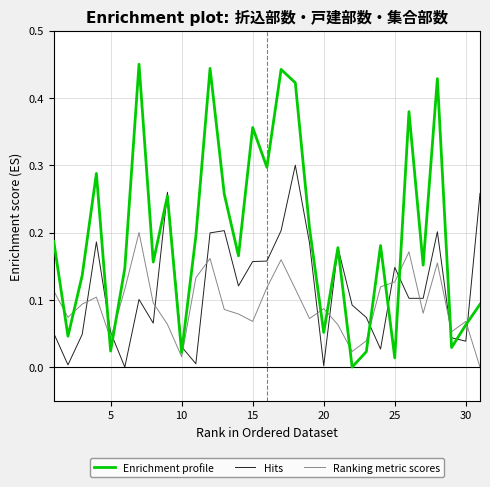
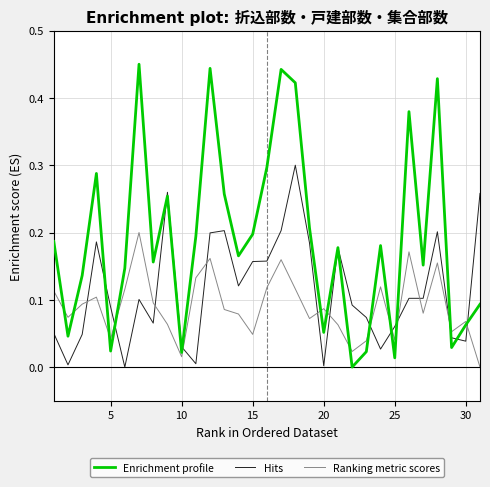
Hits, 5: 0.05 -> 0.09
Enrichment profile, 15: 0.36 -> 0.20
Ranking metric scores, 15: 0.07 -> 0.05
Hits, 25: 0.15 -> 0.06
Ranking metric scores, 25: 0.13 -> 0.04
